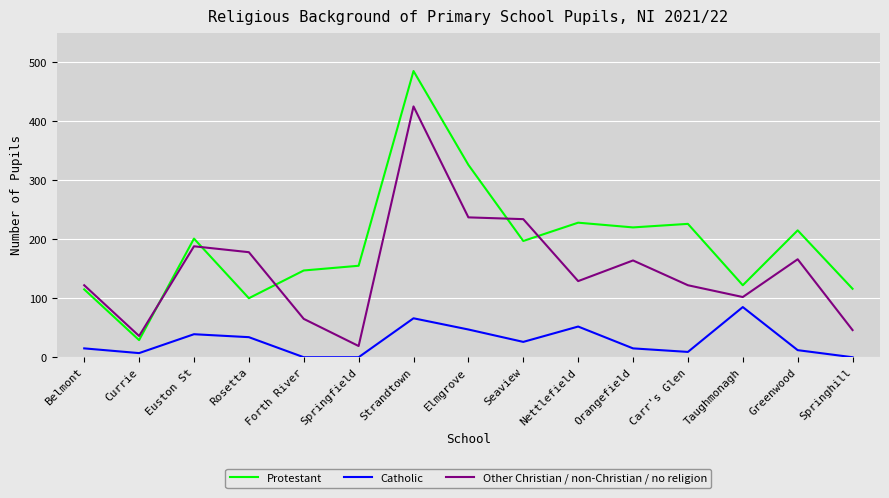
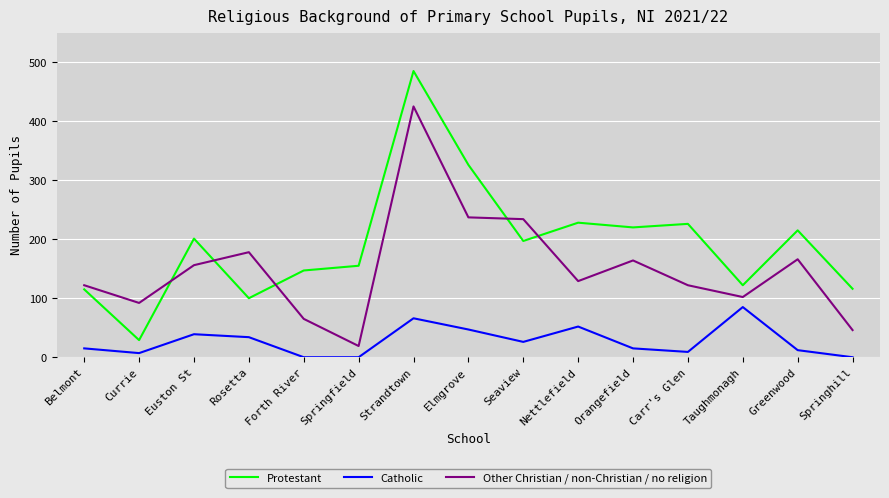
Other Christian / non-Christian / no religion, Currie: 40 -> 90
Other Christian / non-Christian / no religion, Euston St: 190 -> 160
